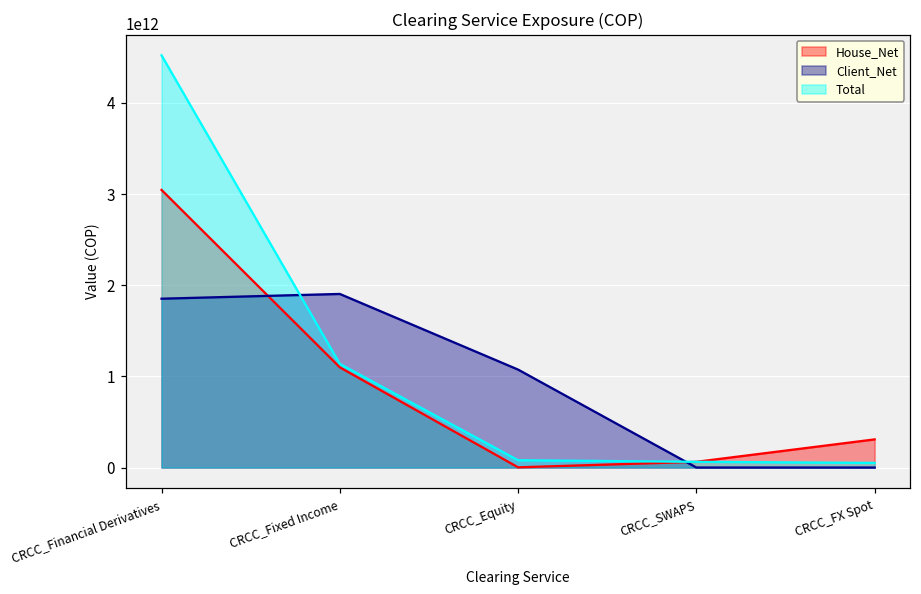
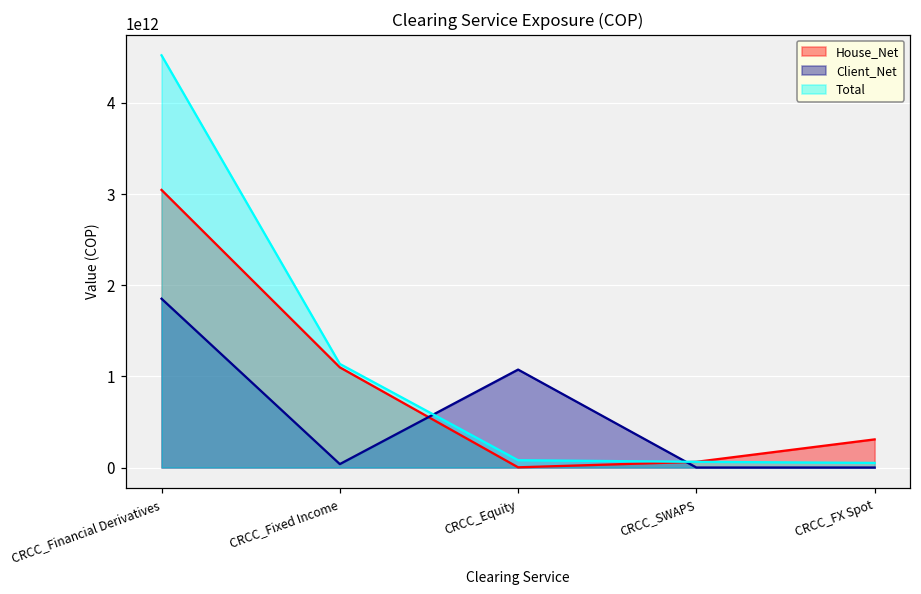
Client_Net, CRCC_Fixed Income: 1900000000000 -> 0
